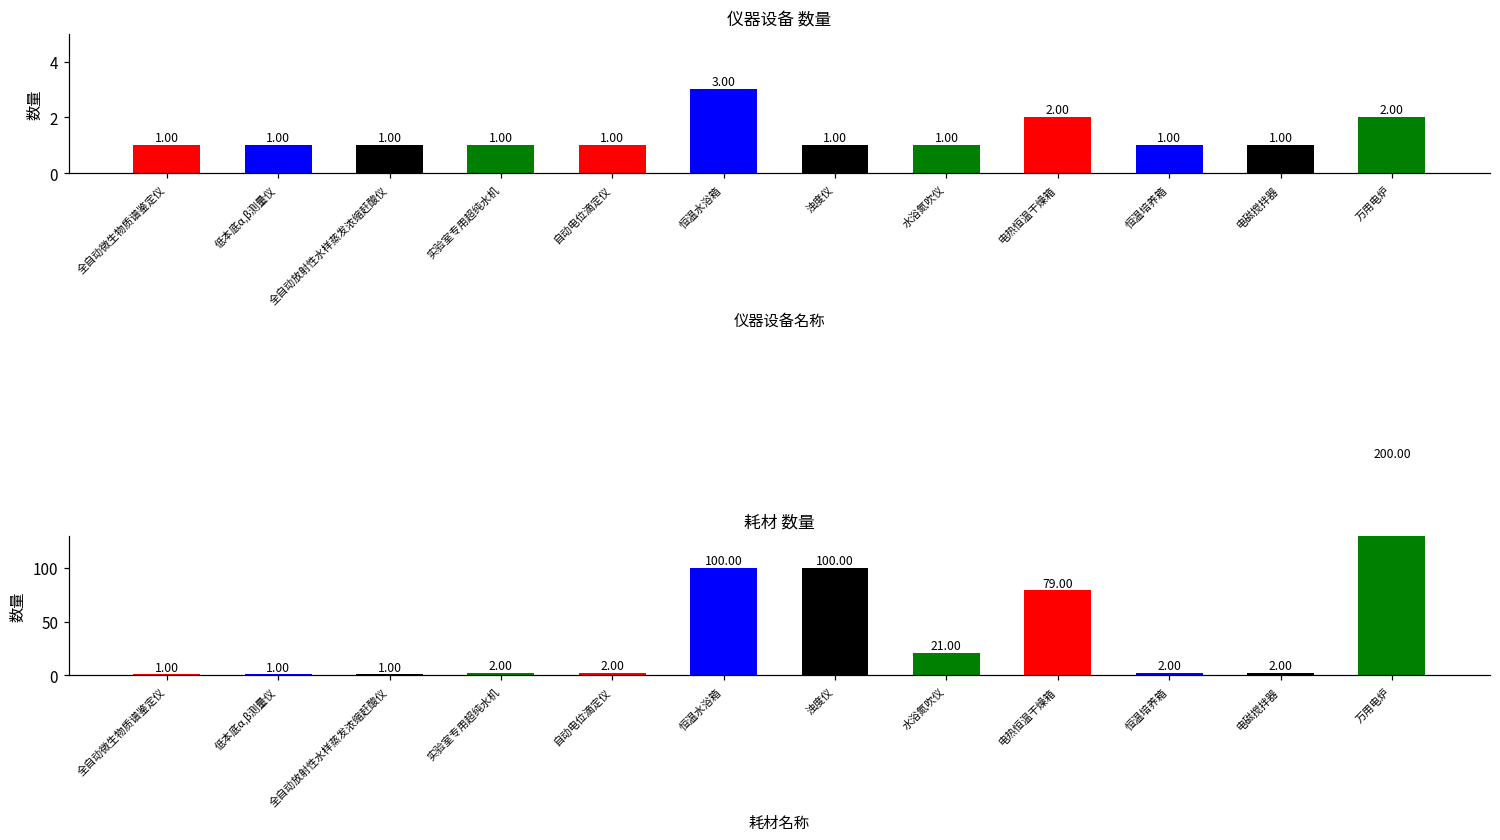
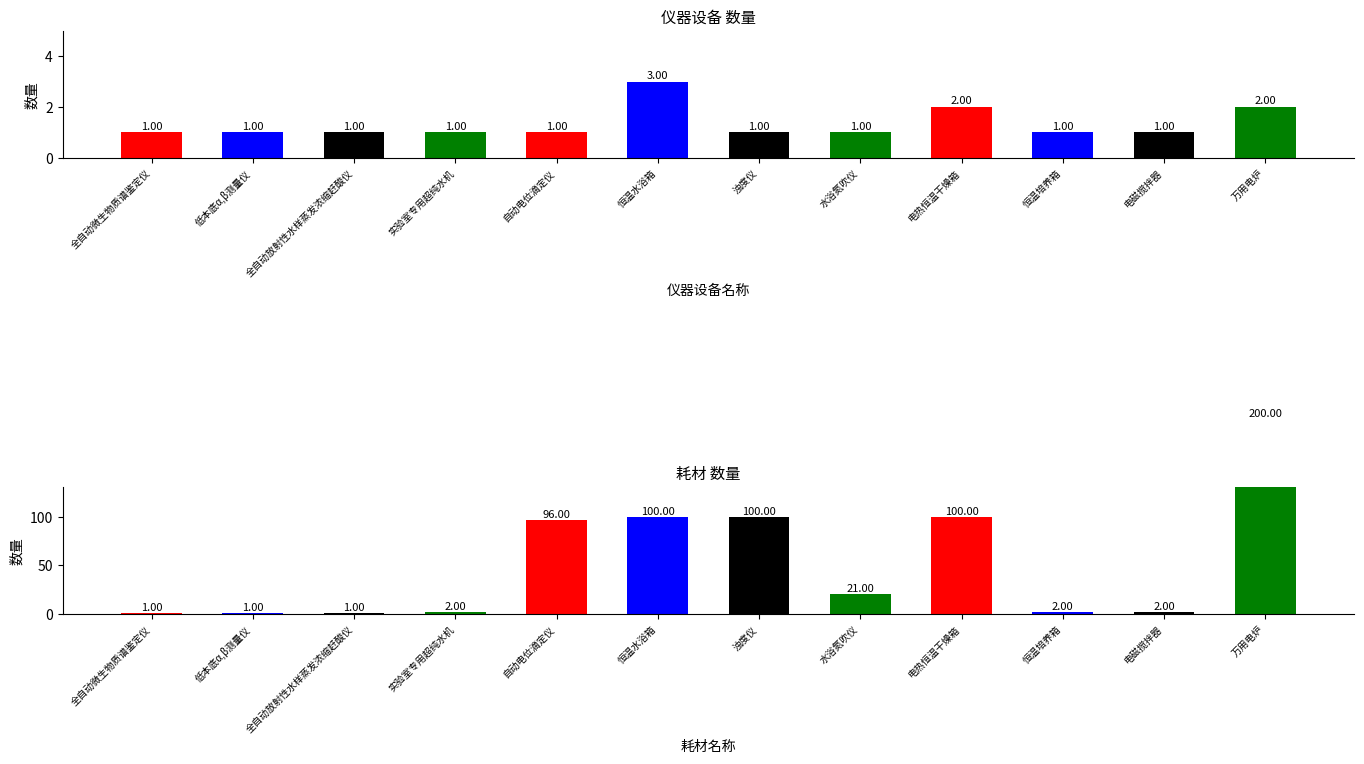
耗材 数量, 自动电位滴定仪: 2.00 -> 96.00
耗材 数量, 电热恒温干燥箱: 79.00 -> 100.00
